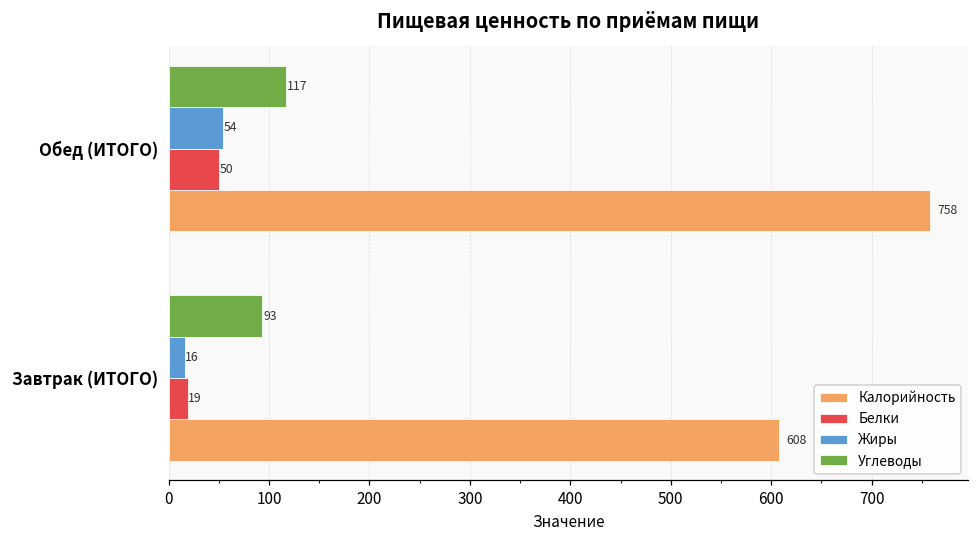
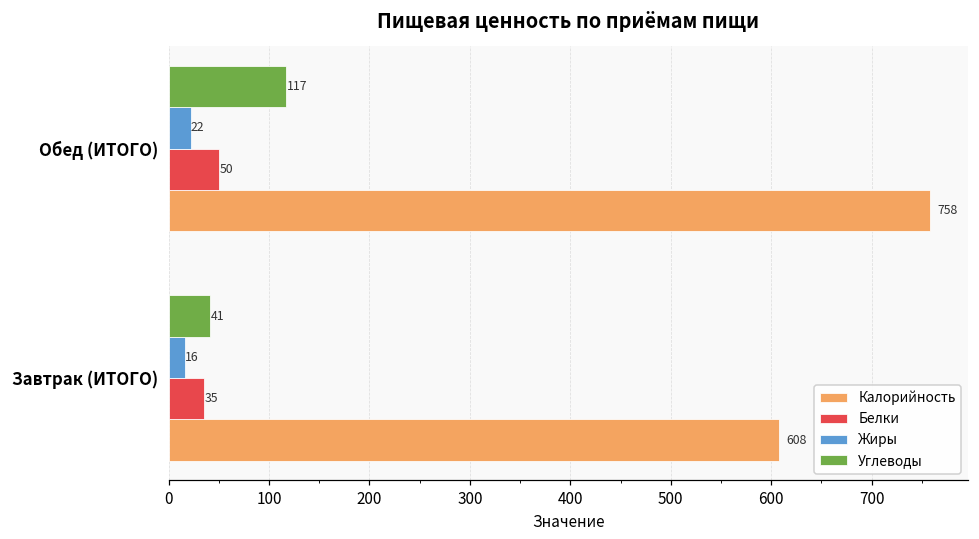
Жиры, Обед (ИТОГО): 54 -> 22
Углеводы, Завтрак (ИТОГО): 93 -> 41
Белки, Завтрак (ИТОГО): 19 -> 35
